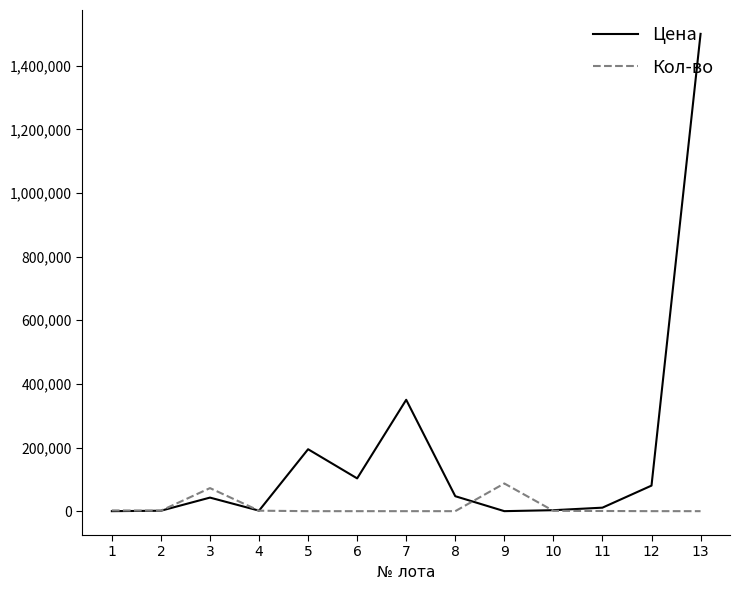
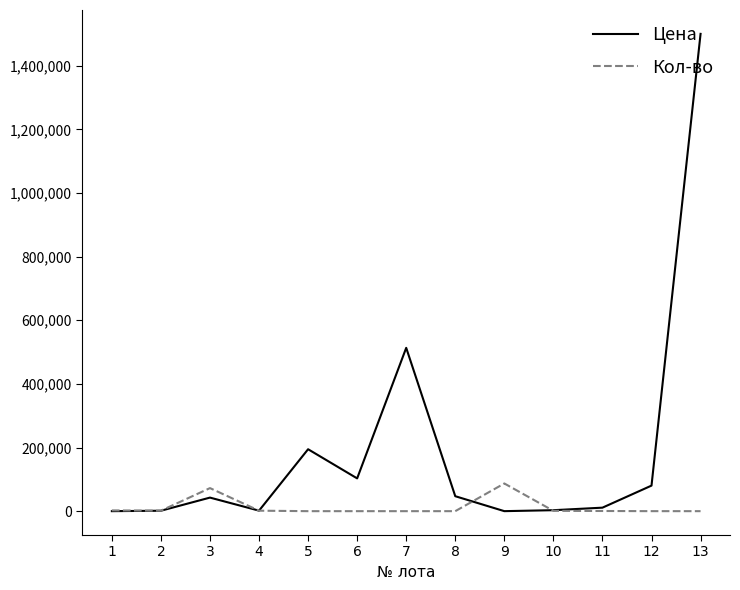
Цена, 7: 350,000 -> 510,000
